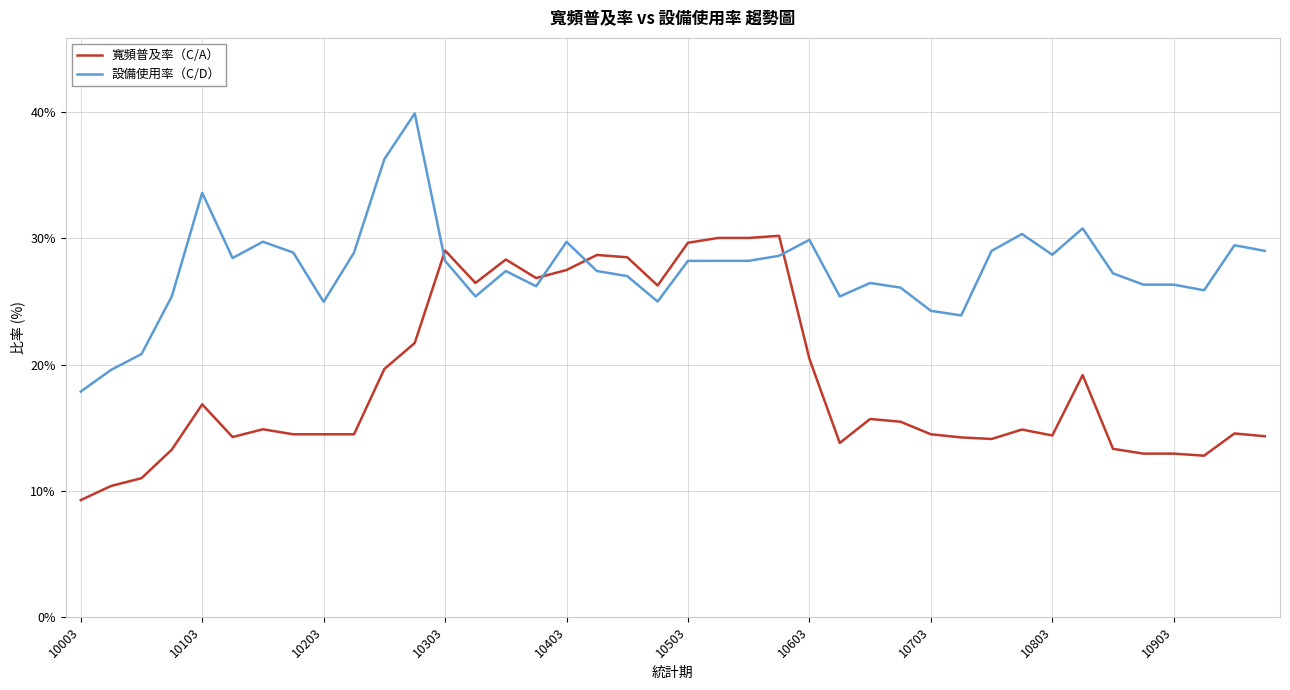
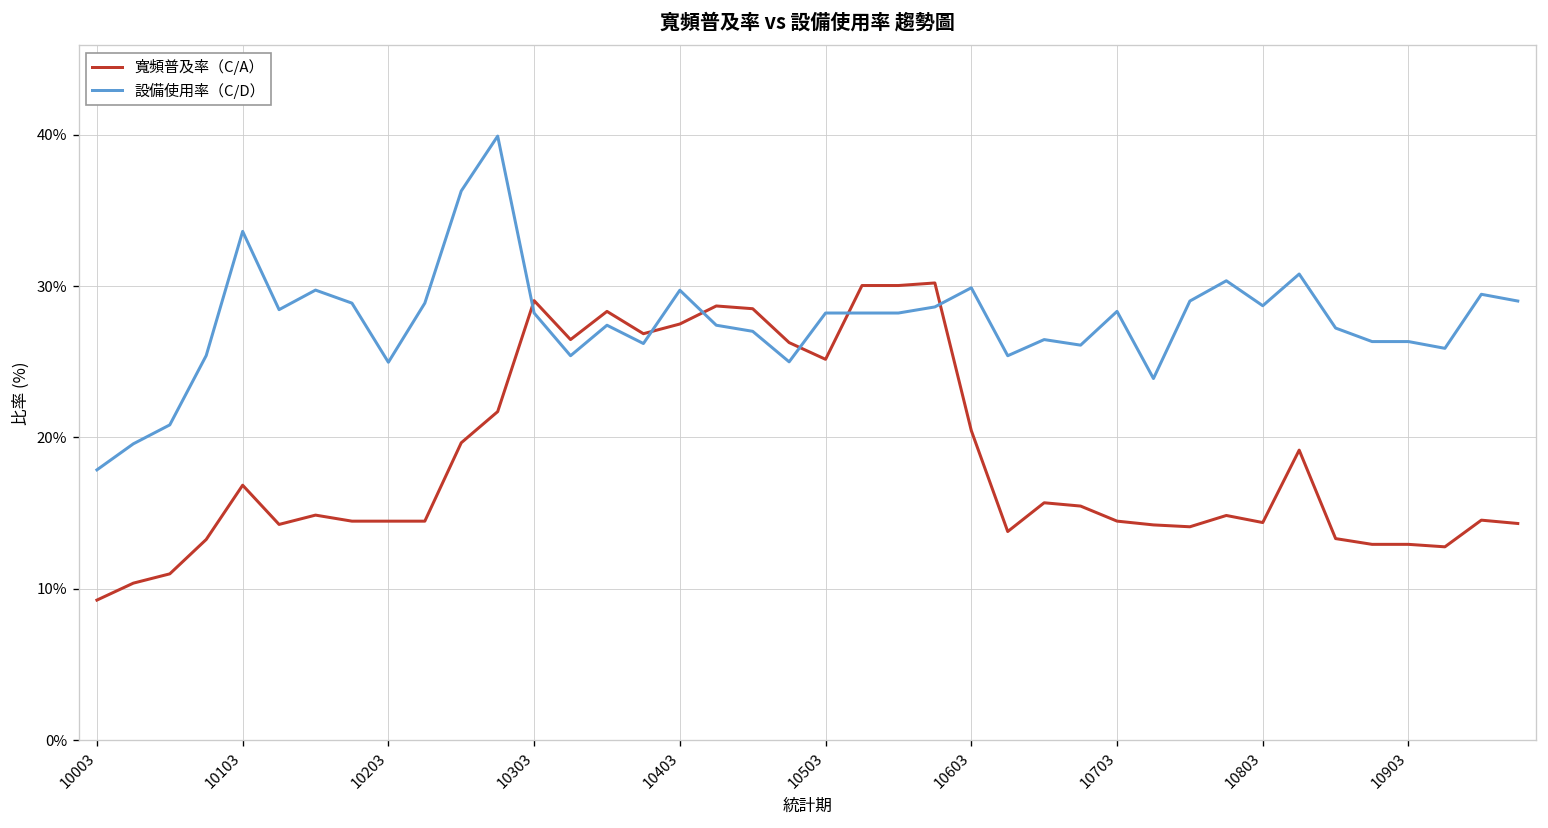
寬頻普及率（C/A）, 10503: 29.7% -> 25.2%
設備使用率（C/D）, 10703: 24.3% -> 28.3%
